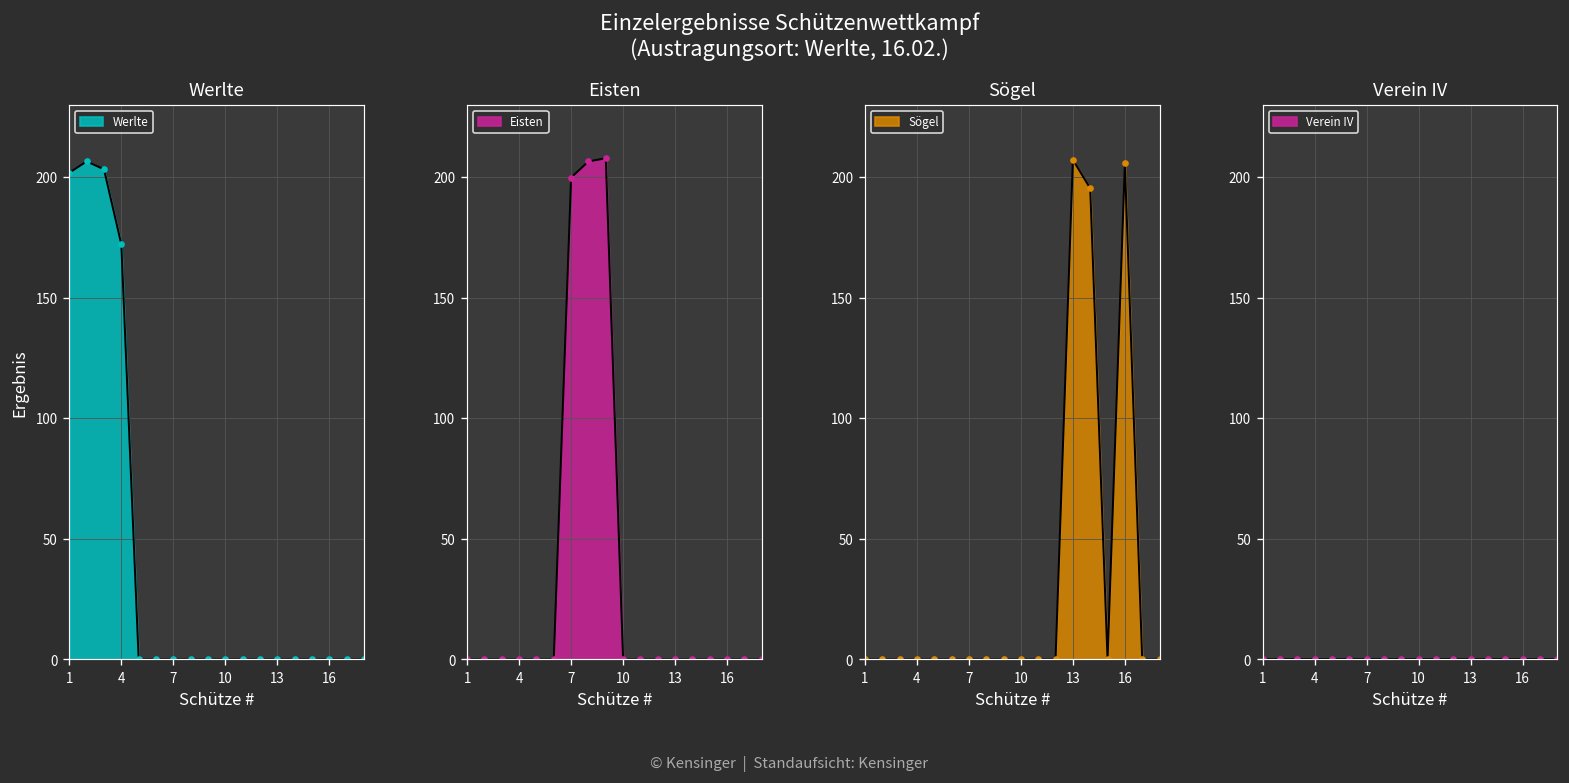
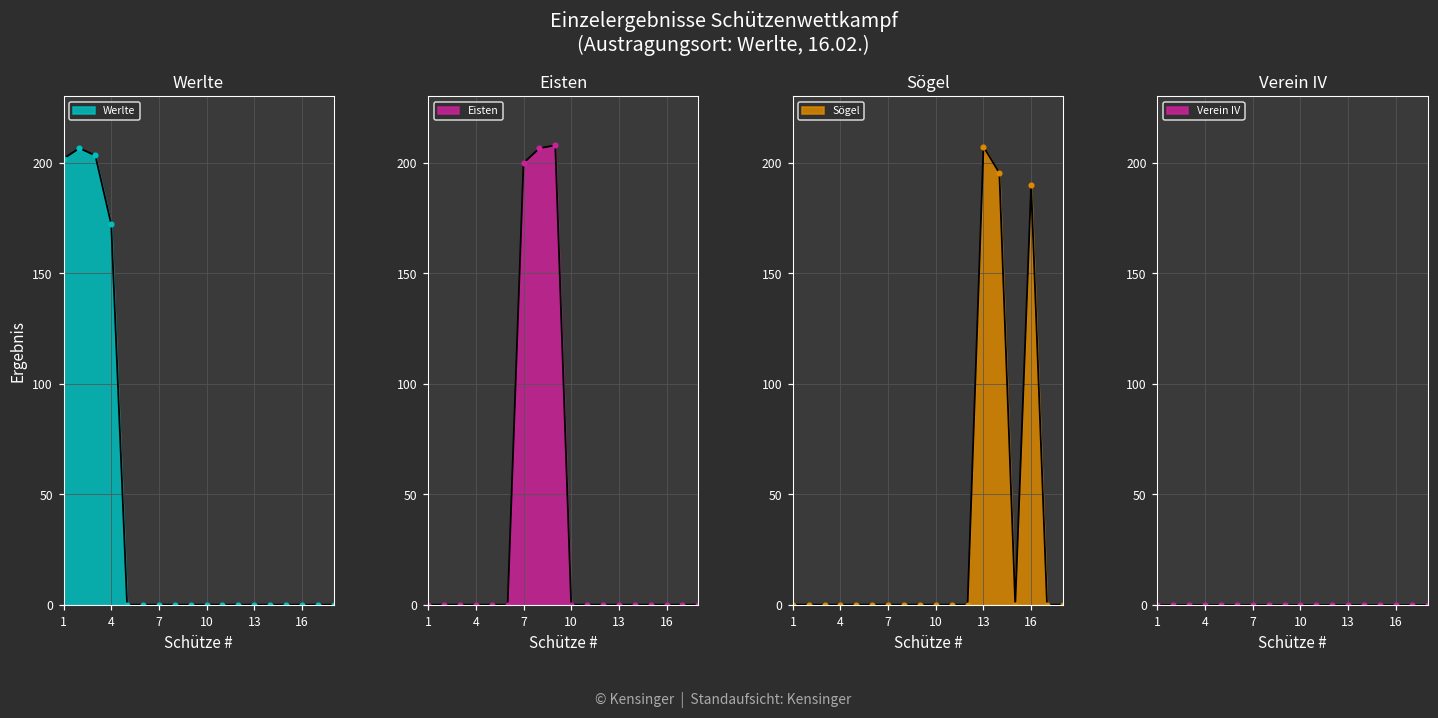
Sögel, 16: 206 -> 190
